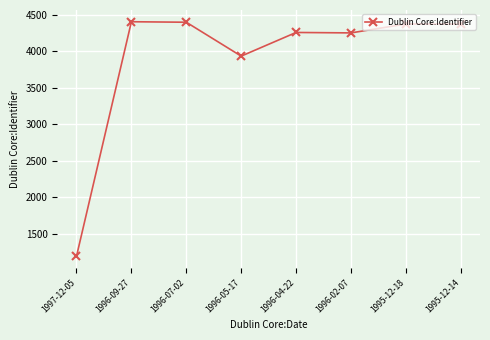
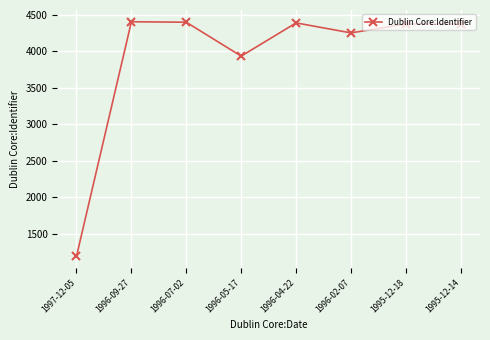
1996-04-22: 4300 -> 4400
